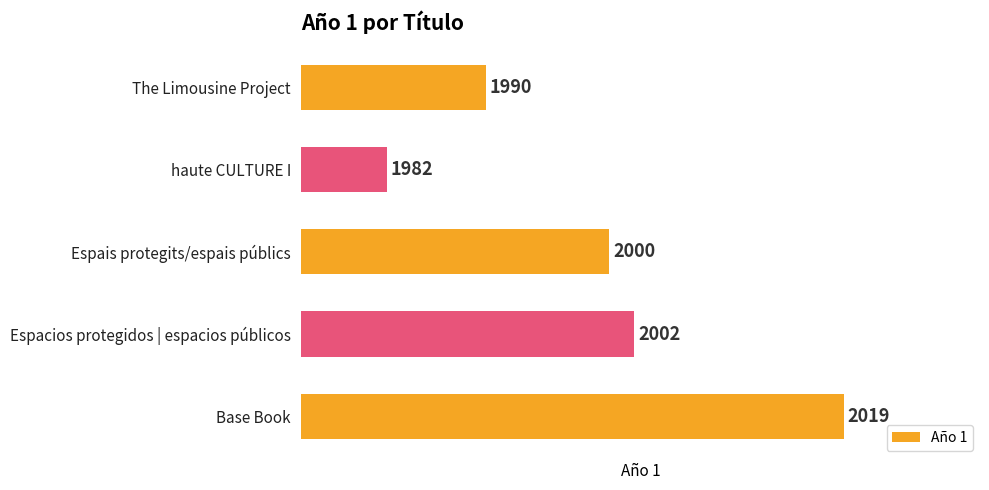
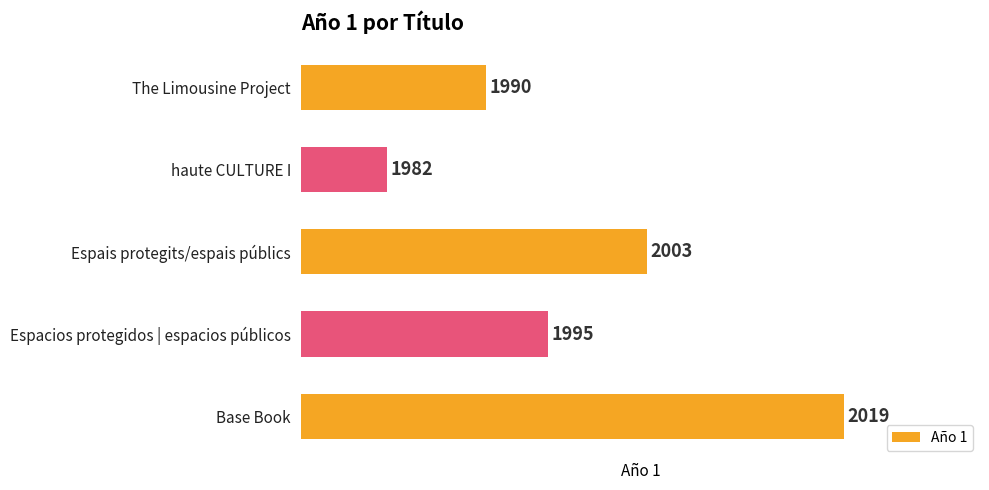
Espais protegits/espais públics: 2000 -> 2003
Espacios protegidos | espacios públicos: 2002 -> 1995
